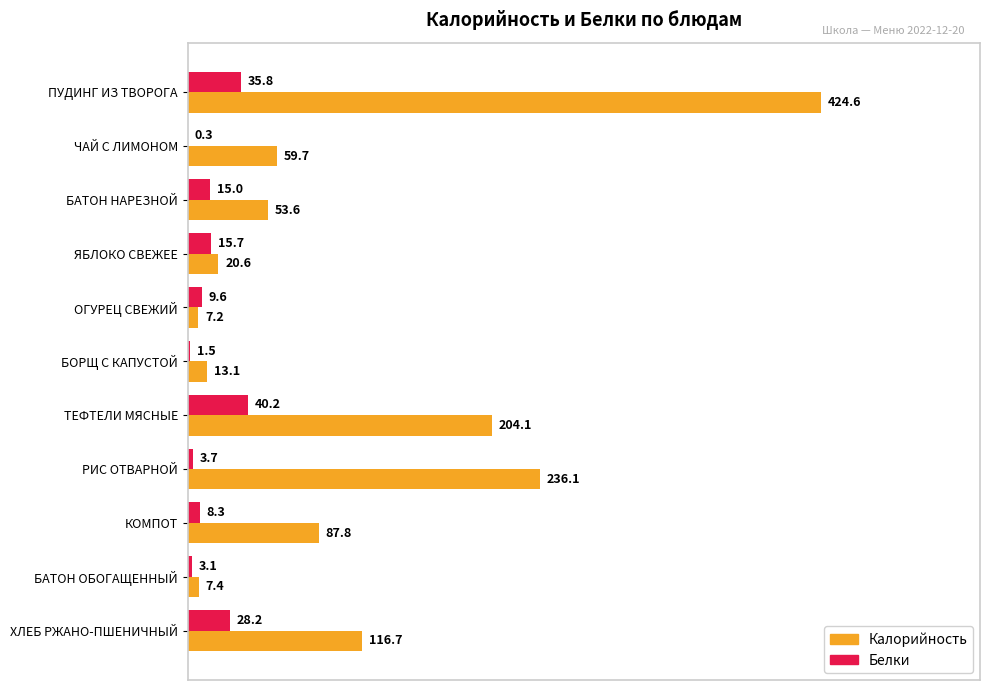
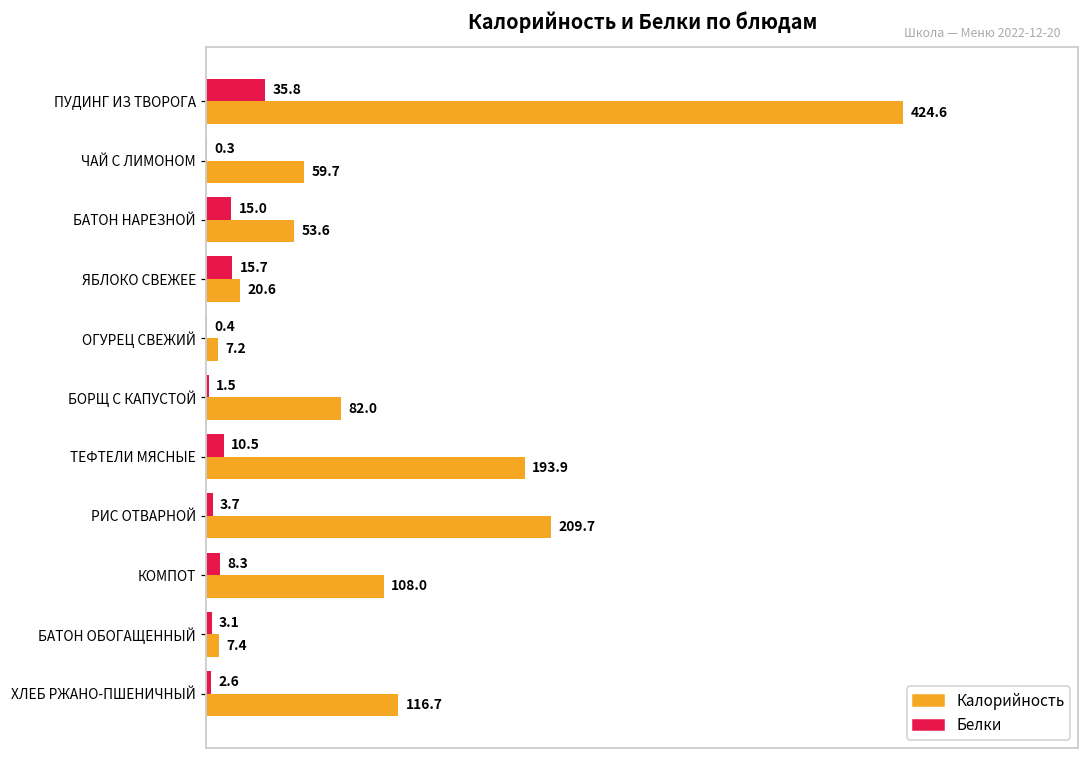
Белки, ОГУРЕЦ СВЕЖИЙ: 9.6 -> 0.4
Калорийность, БОРЩ С КАПУСТОЙ: 13.1 -> 82.0
Белки, ТЕФТЕЛИ МЯСНЫЕ: 40.2 -> 10.5
Калорийность, ТЕФТЕЛИ МЯСНЫЕ: 204.1 -> 193.9
Калорийность, РИС ОТВАРНОЙ: 236.1 -> 209.7
Калорийность, КОМПОТ: 87.8 -> 108.0
Белки, ХЛЕБ РЖАНО-ПШЕНИЧНЫЙ: 28.2 -> 2.6
